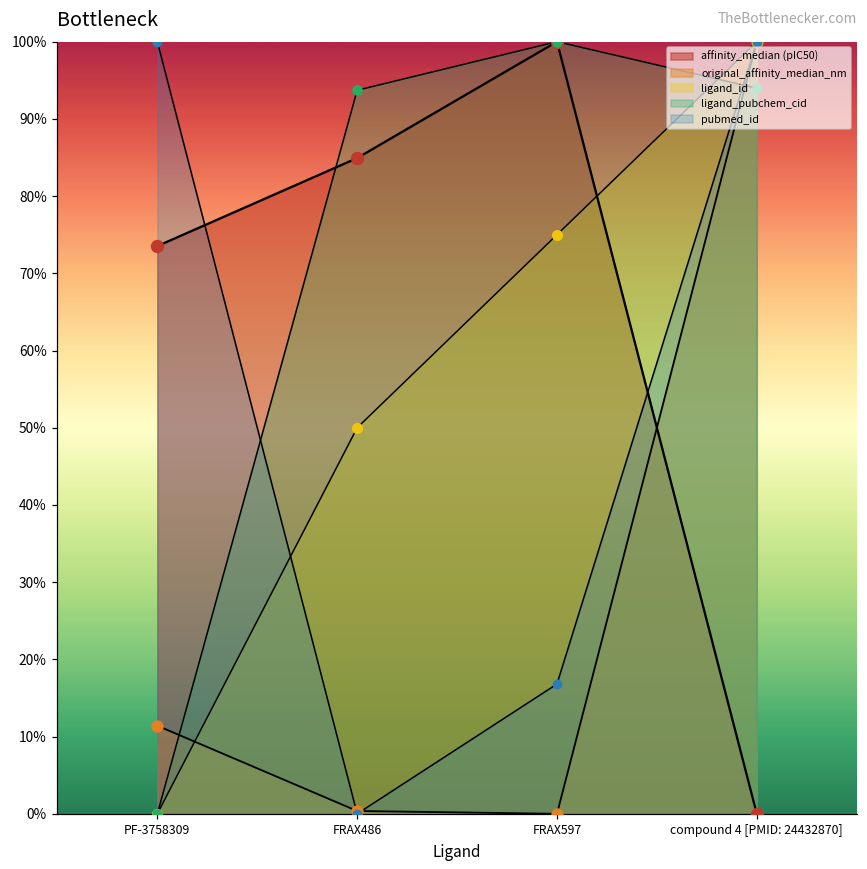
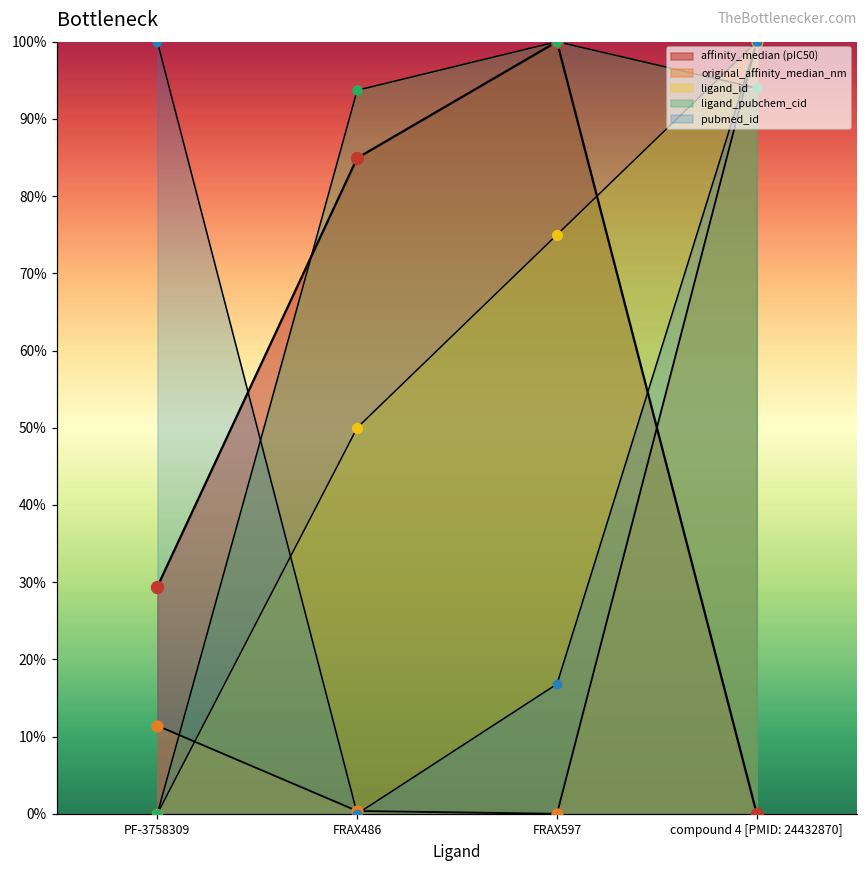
affinity_median (pIC50), PF-3758309: 74% -> 29%
